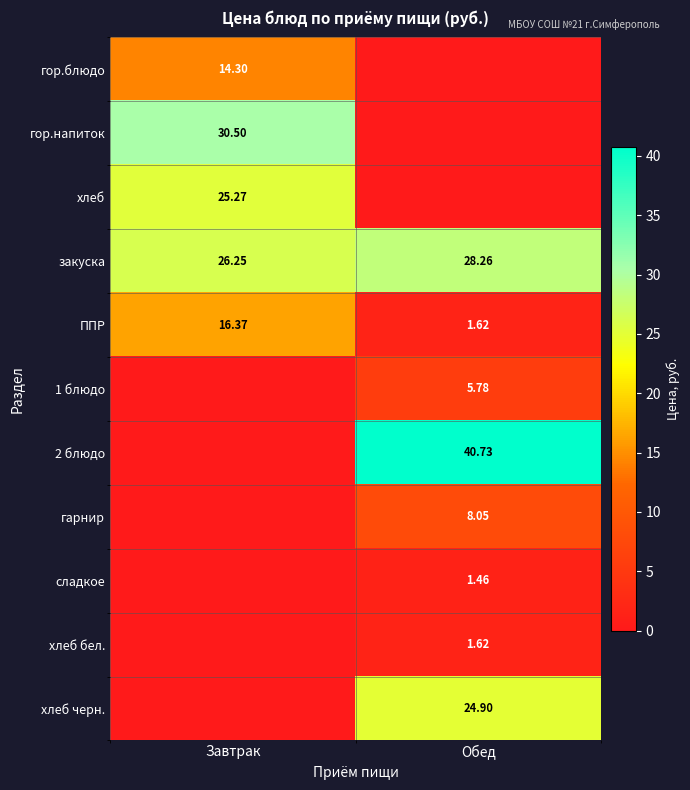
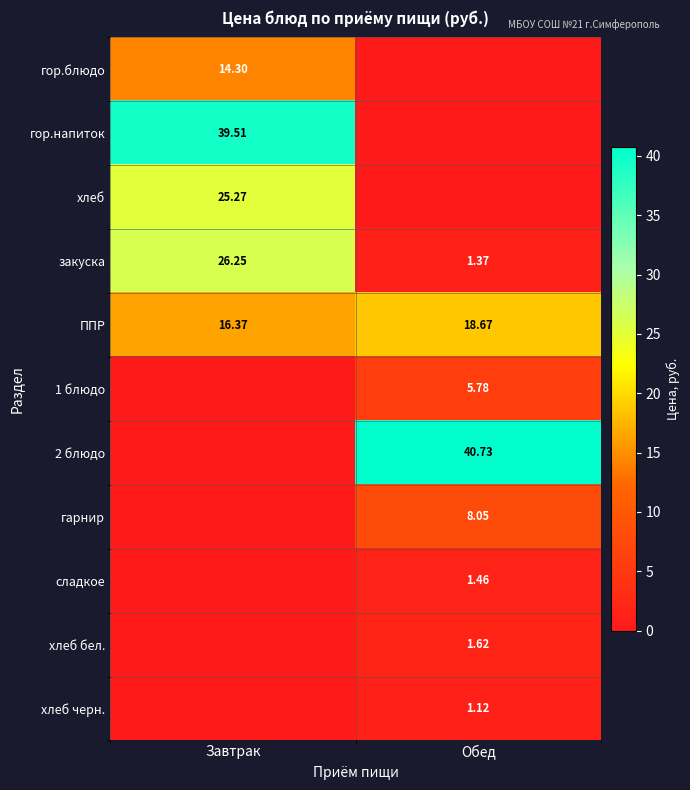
гор.напиток, Завтрак: 30.50 -> 39.51
закуска, Обед: 28.26 -> 1.37
ППР, Обед: 1.62 -> 18.67
хлеб черн., Обед: 24.90 -> 1.12
